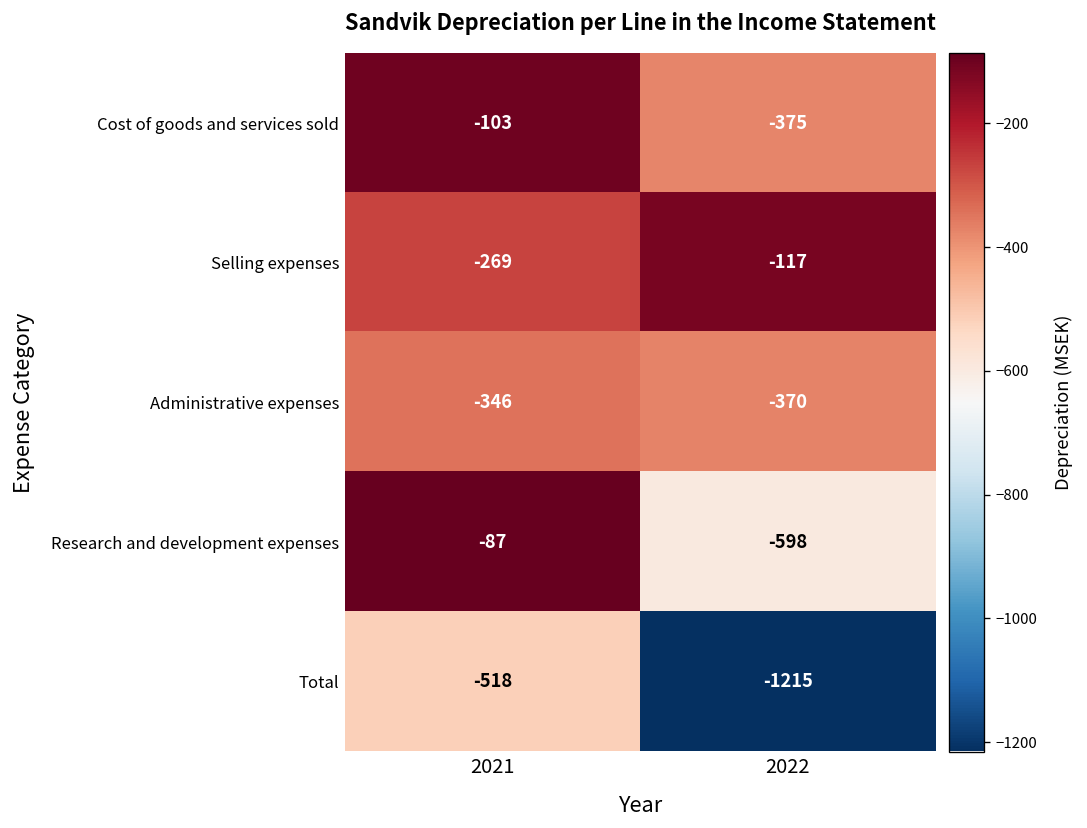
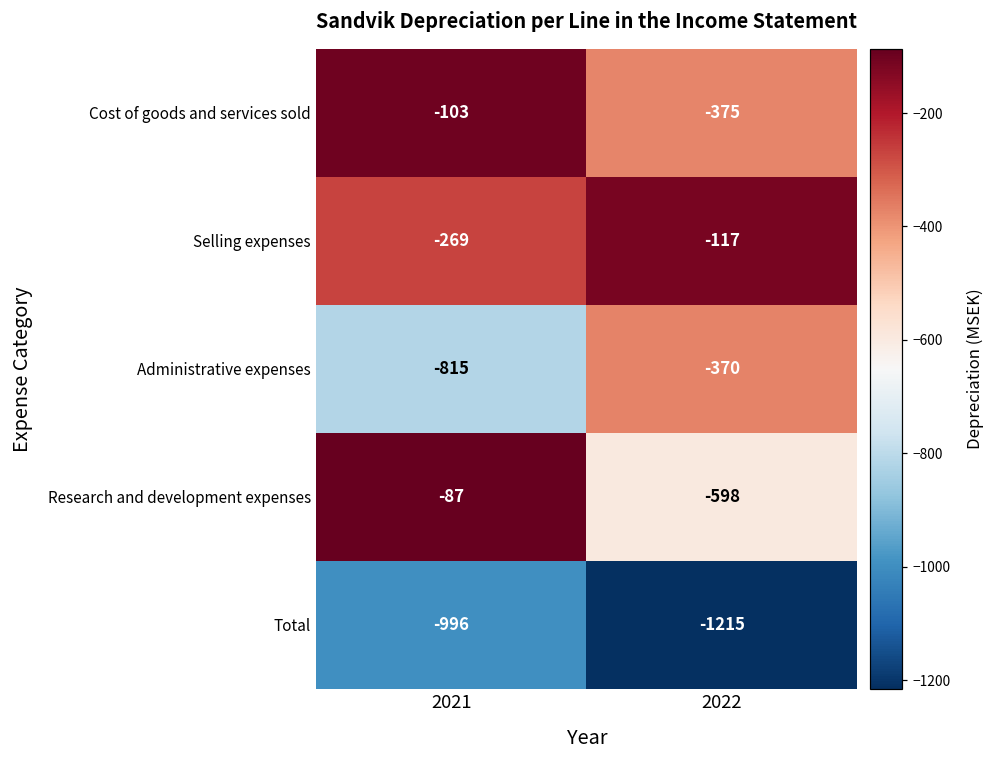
Administrative expenses, 2021: -346 -> -815
Total, 2021: -518 -> -996
